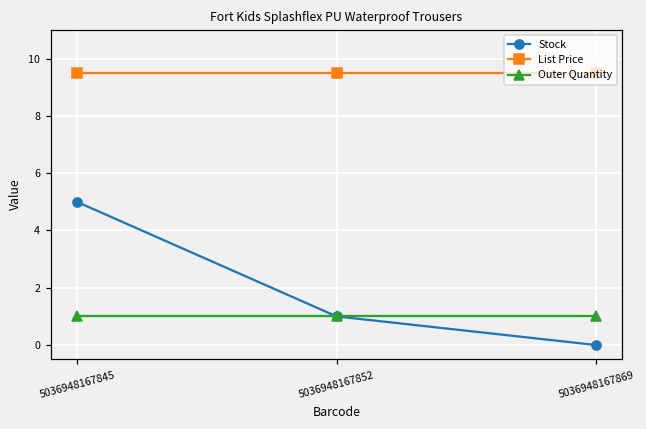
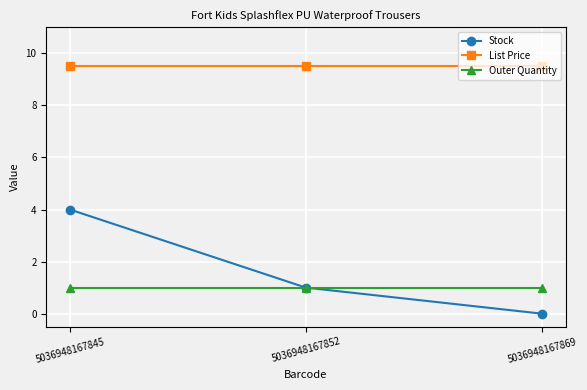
Stock, 5036948167845: 5 -> 4
